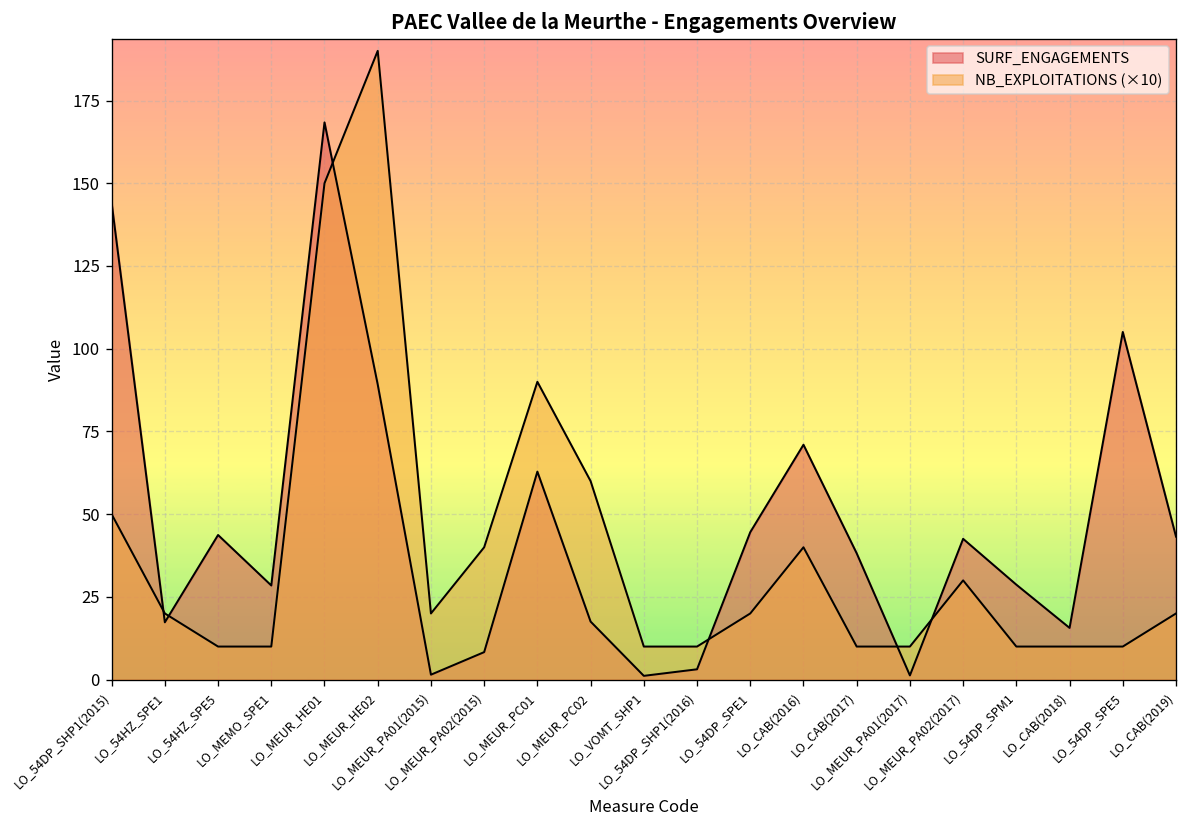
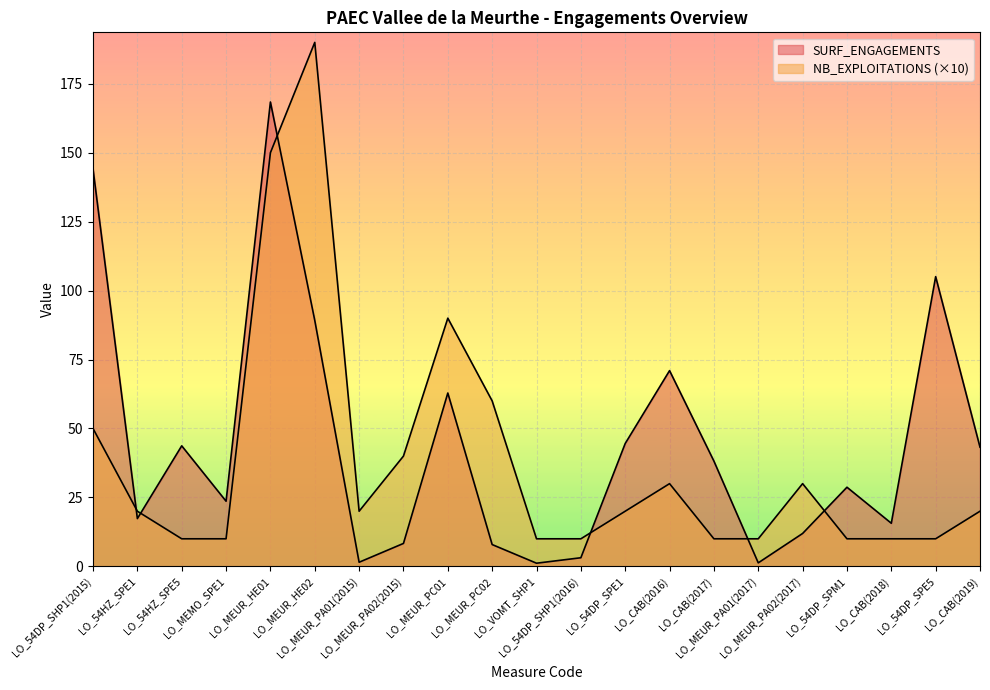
SURF_ENGAGEMENTS, LO_MEMO_SPE1: 28 -> 24
SURF_ENGAGEMENTS, LO_MEUR_PC02: 18 -> 8
NB_EXPLOITATIONS (×10), LO_CAB(2016): 40 -> 30
SURF_ENGAGEMENTS, LO_MEUR_PA02(2017): 43 -> 12
